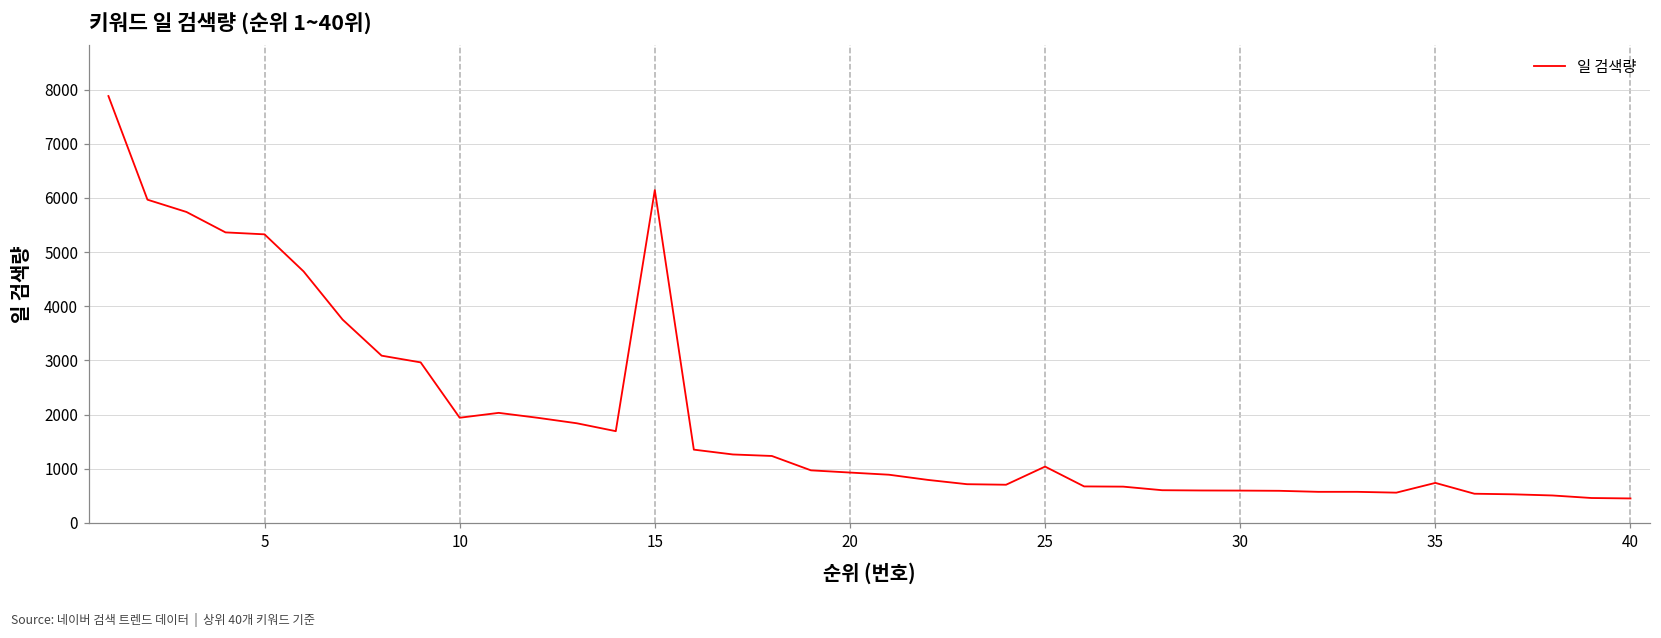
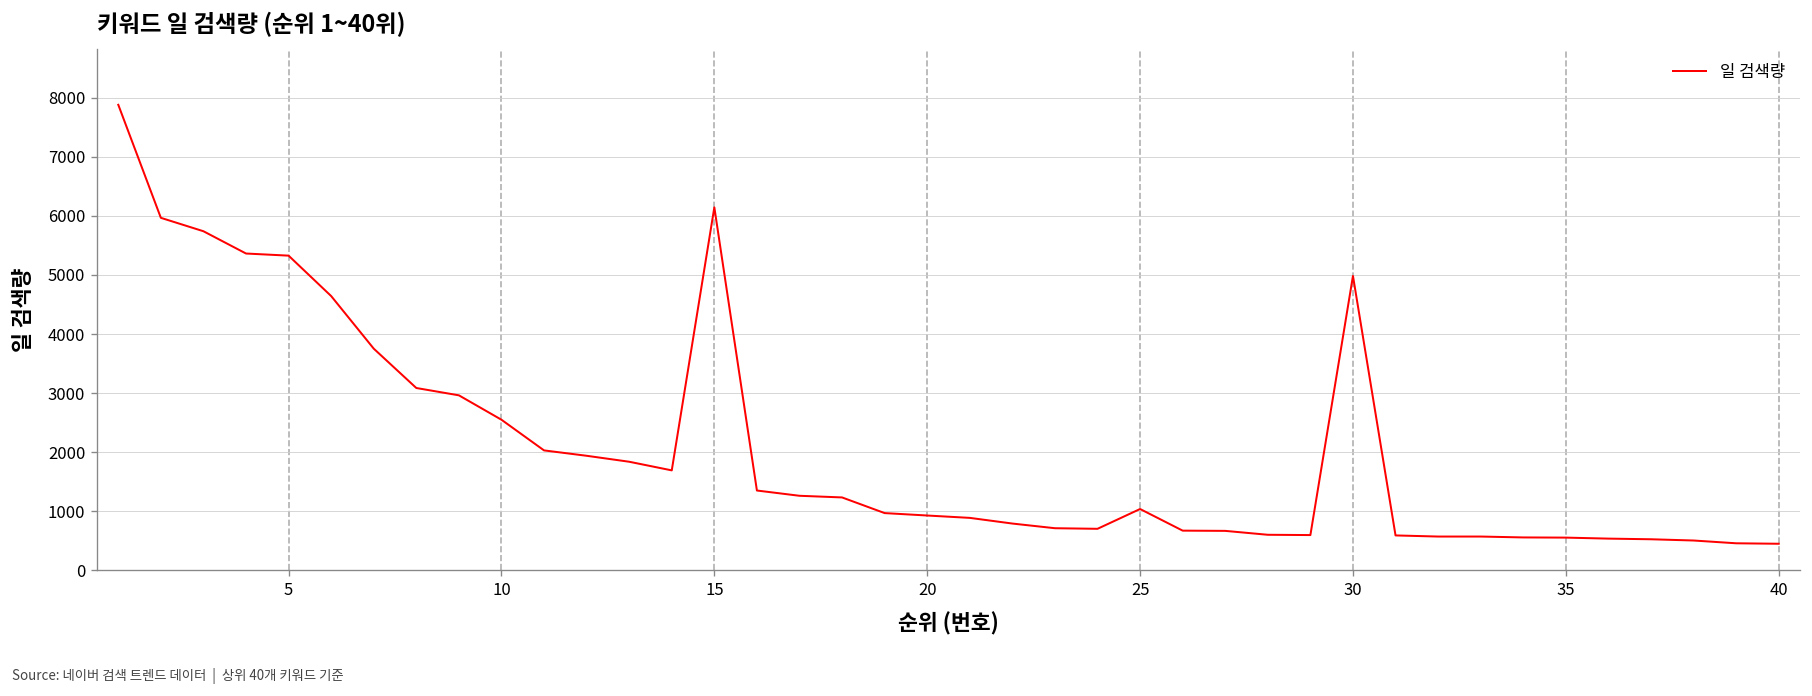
10: 1900 -> 2600
30: 600 -> 5000
35: 700 -> 600
